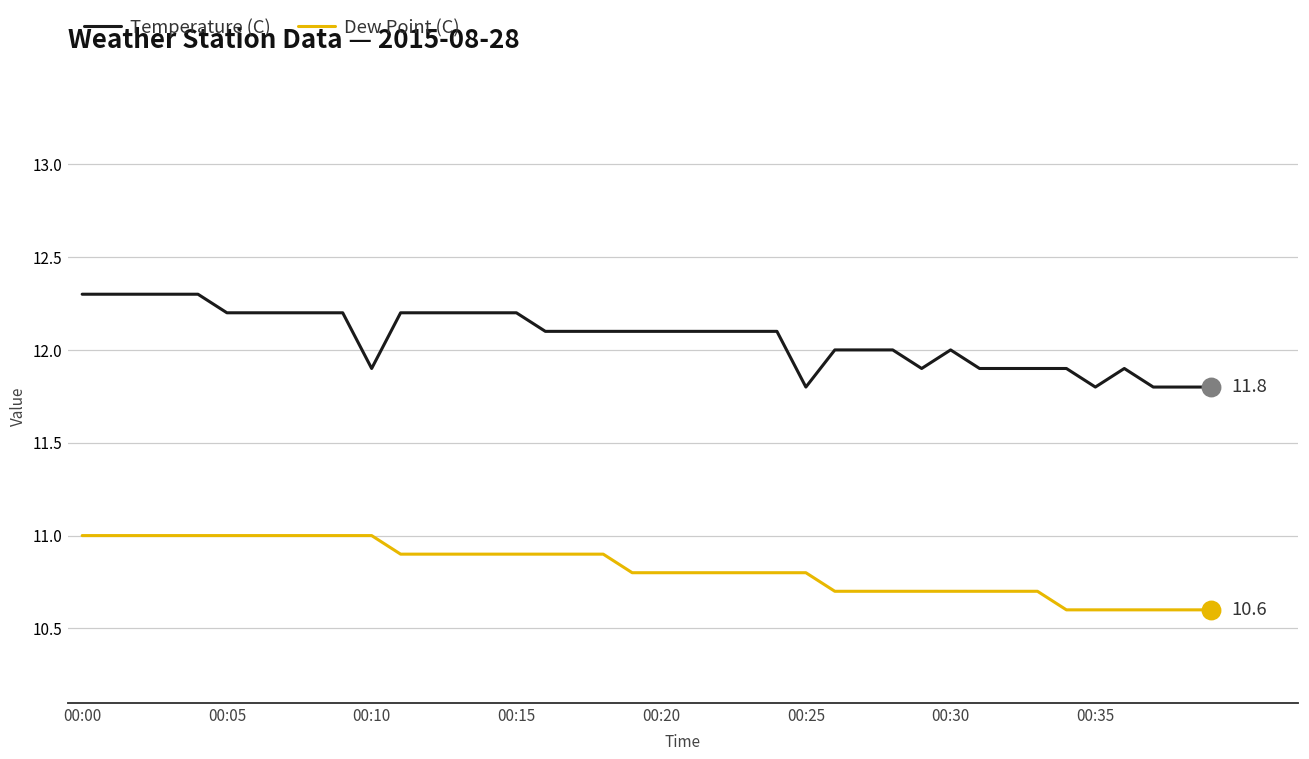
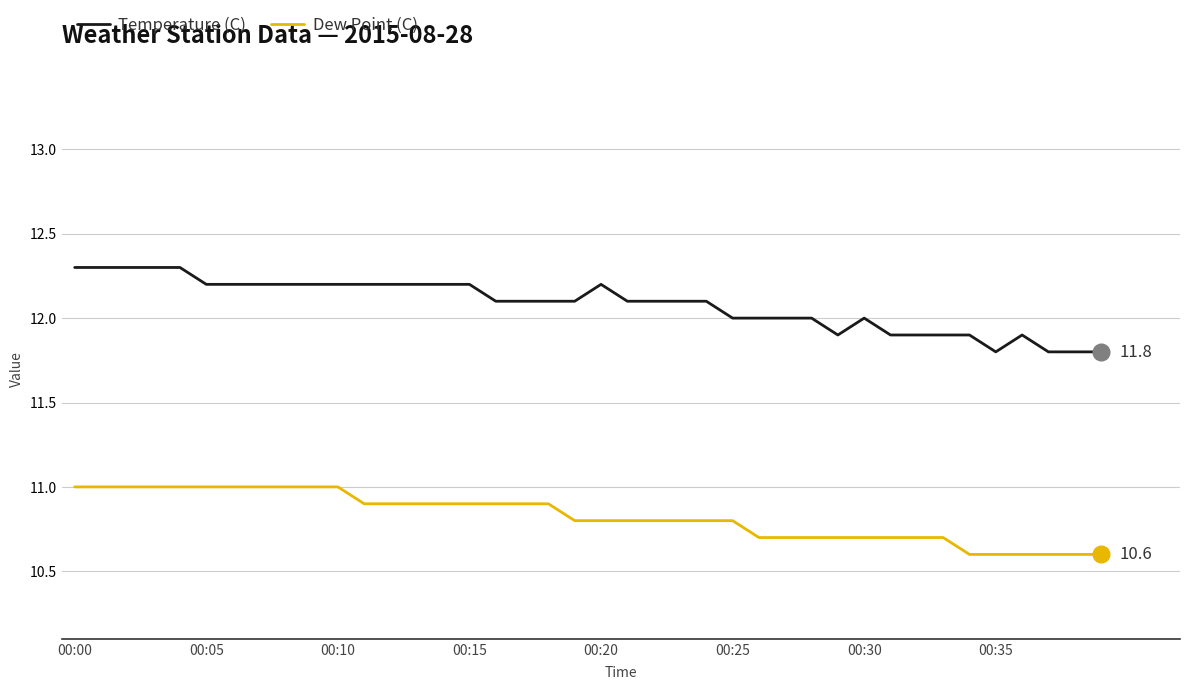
Temperature (C), 00:10: 11.9 -> 12.2
Temperature (C), 00:20: 12.1 -> 12.2
Temperature (C), 00:25: 11.8 -> 12.0
